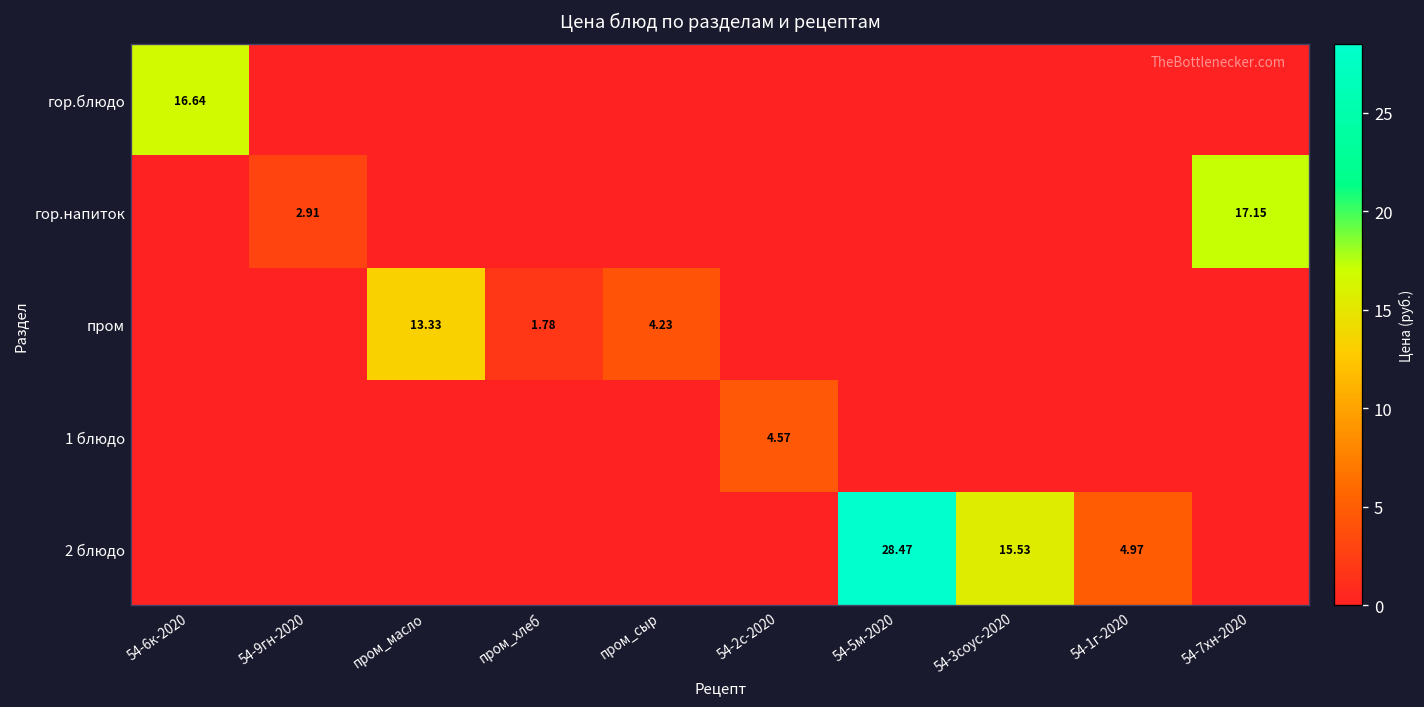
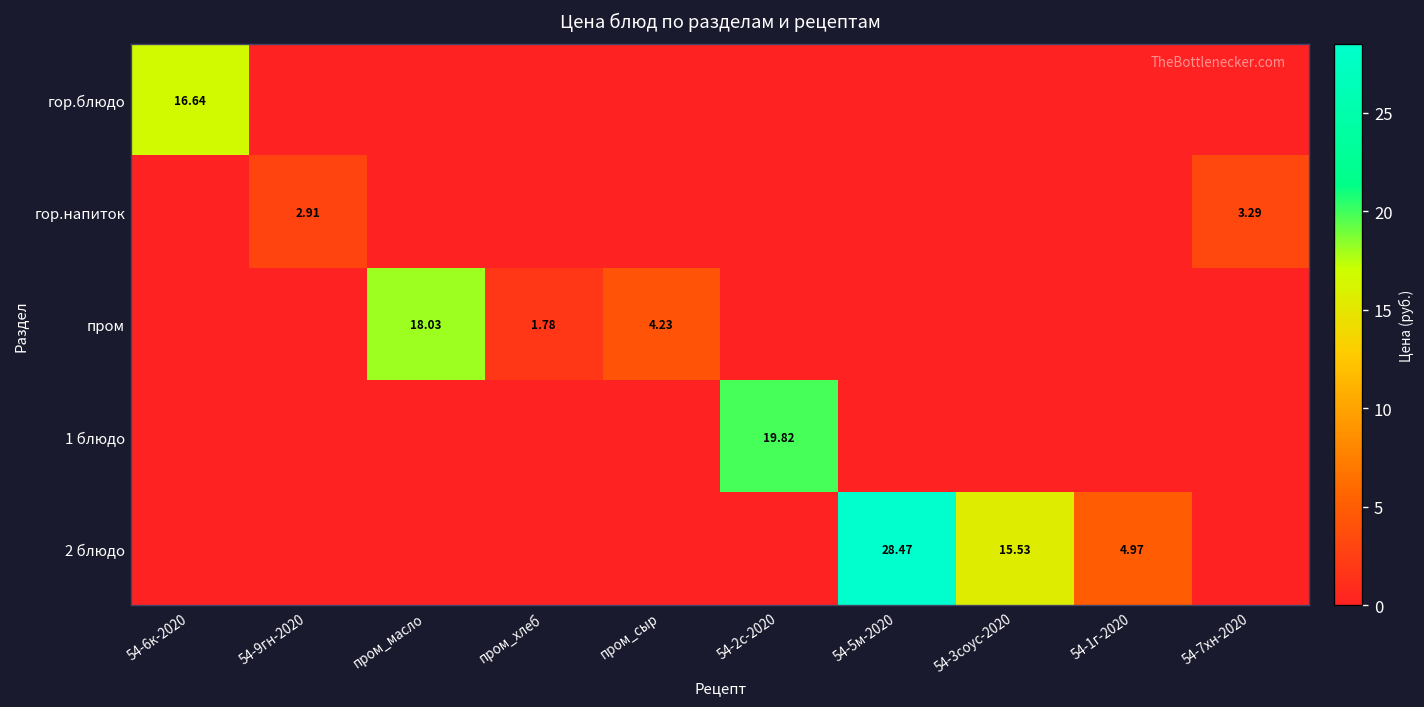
гор.напиток, 54-7хн-2020: 17.15 -> 3.29
пром, пром_масло: 13.33 -> 18.03
1 блюдо, 54-2с-2020: 4.57 -> 19.82
